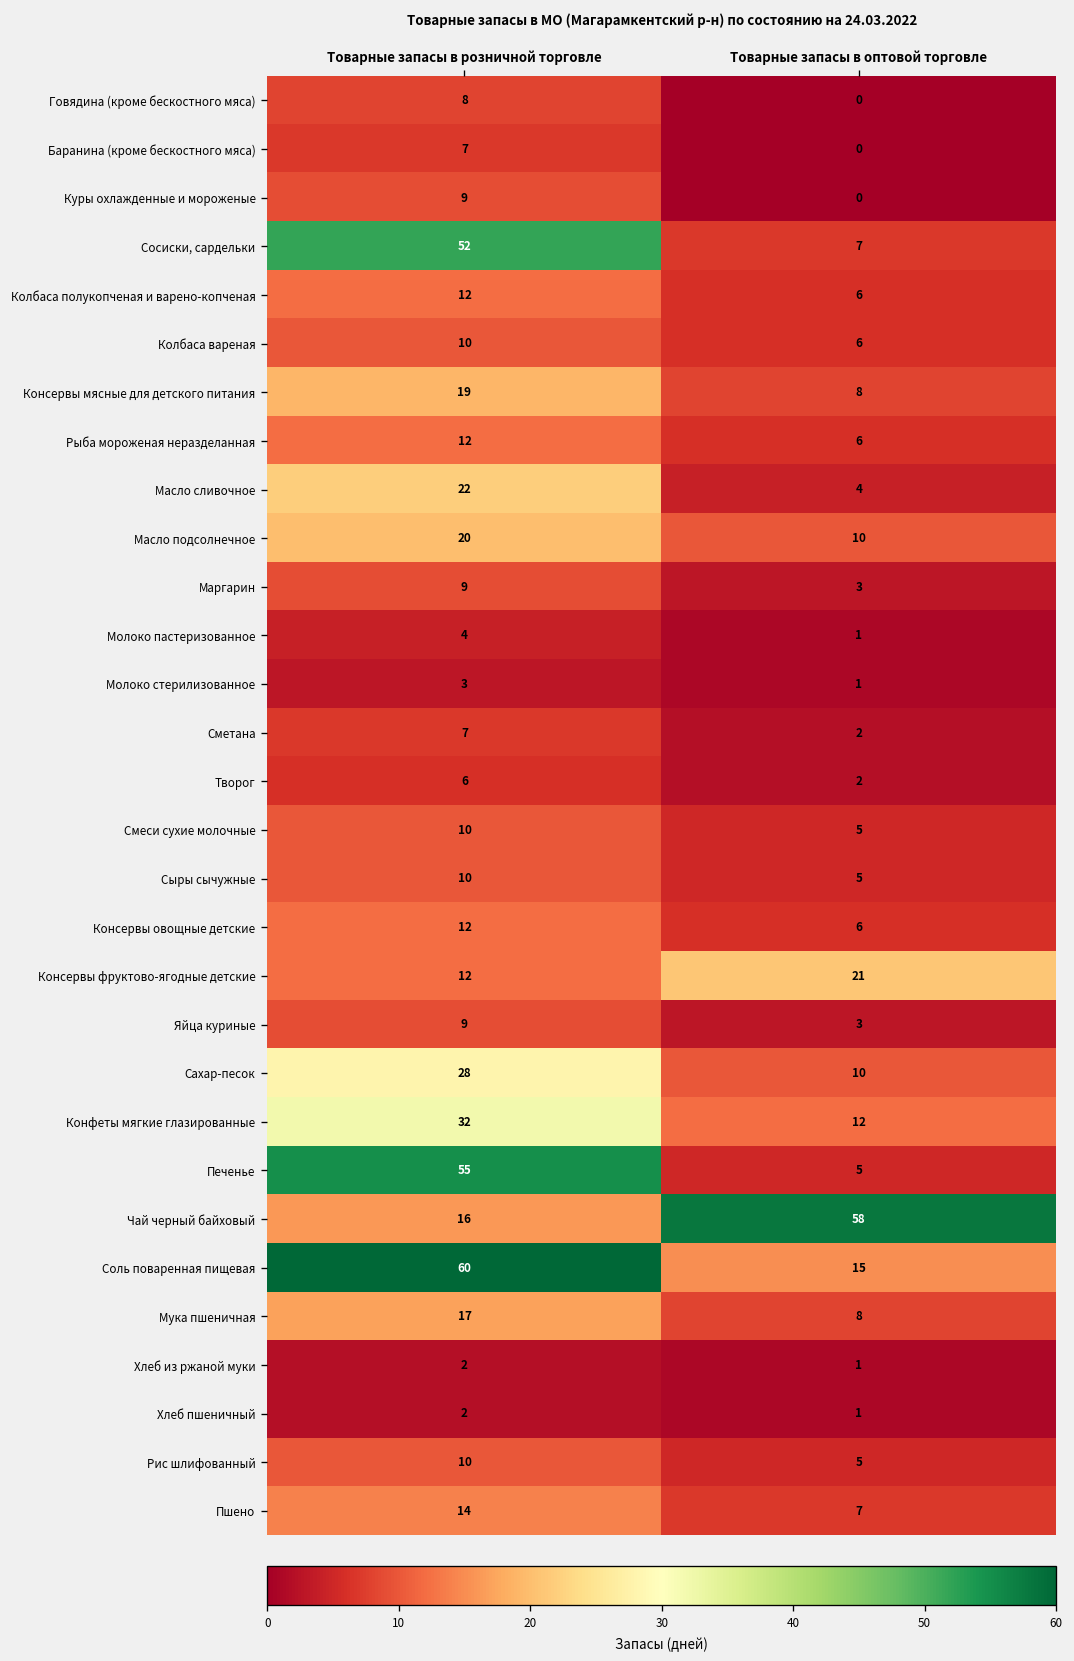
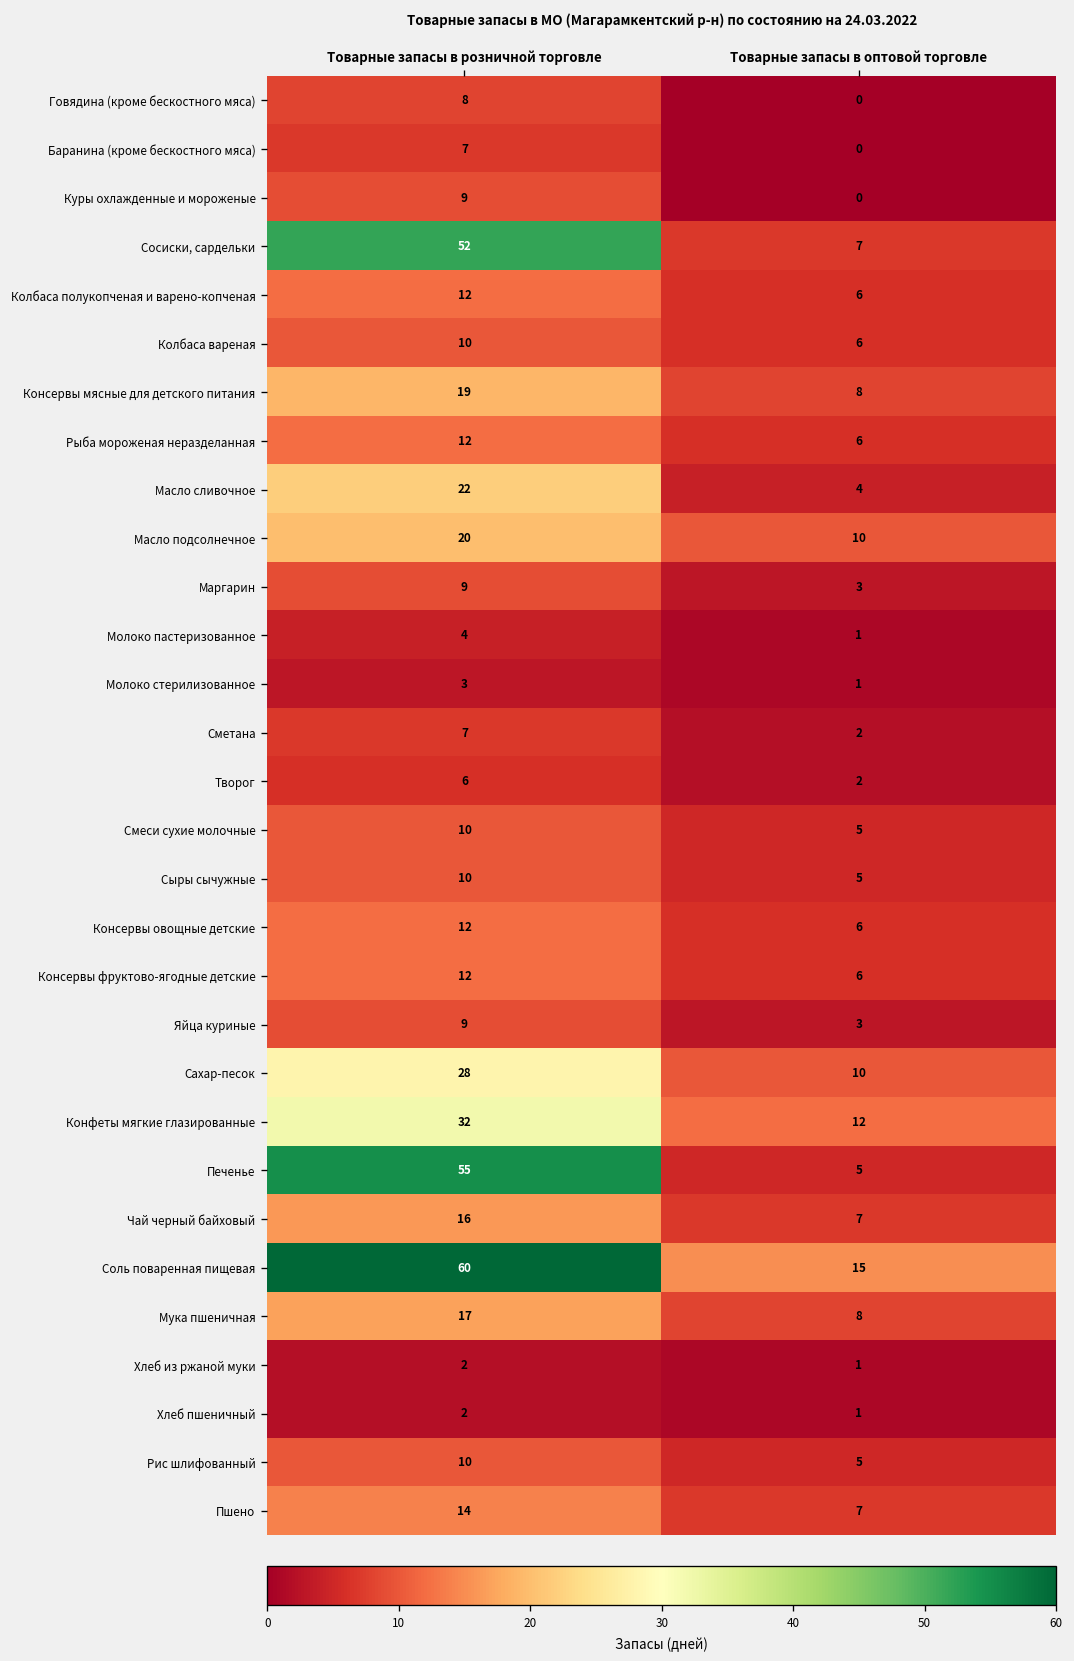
Консервы фруктово-ягодные детские, Товарные запасы в оптовой торговле: 21 -> 6
Чай черный байховый, Товарные запасы в оптовой торговле: 58 -> 7
